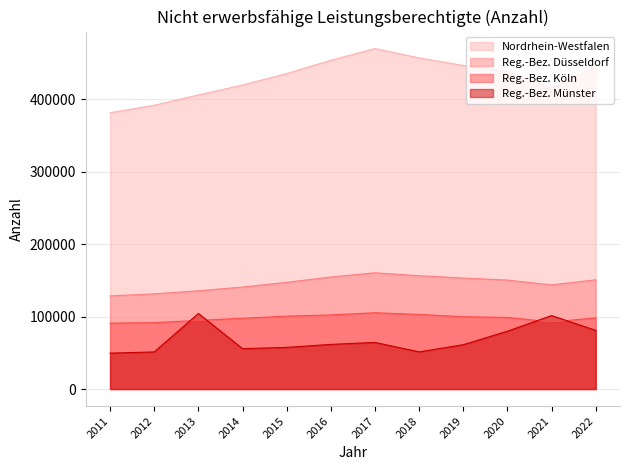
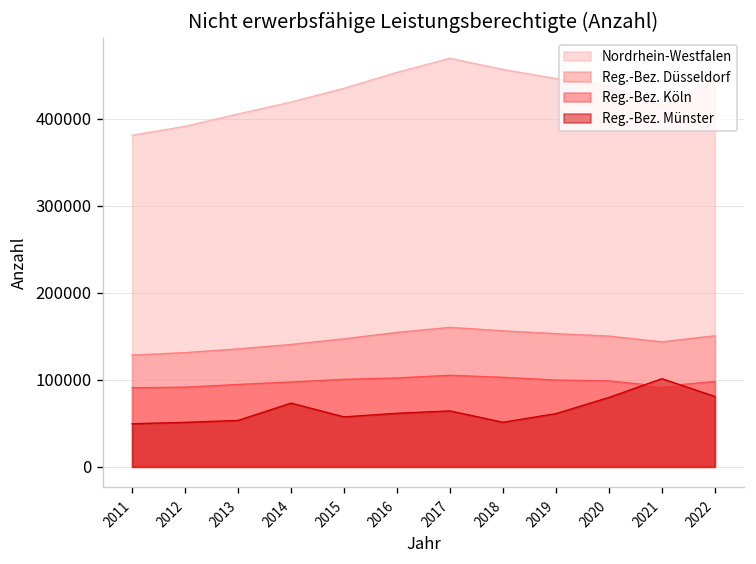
Reg.-Bez. Münster, 2013: 100000 -> 50000
Reg.-Bez. Münster, 2014: 60000 -> 70000
